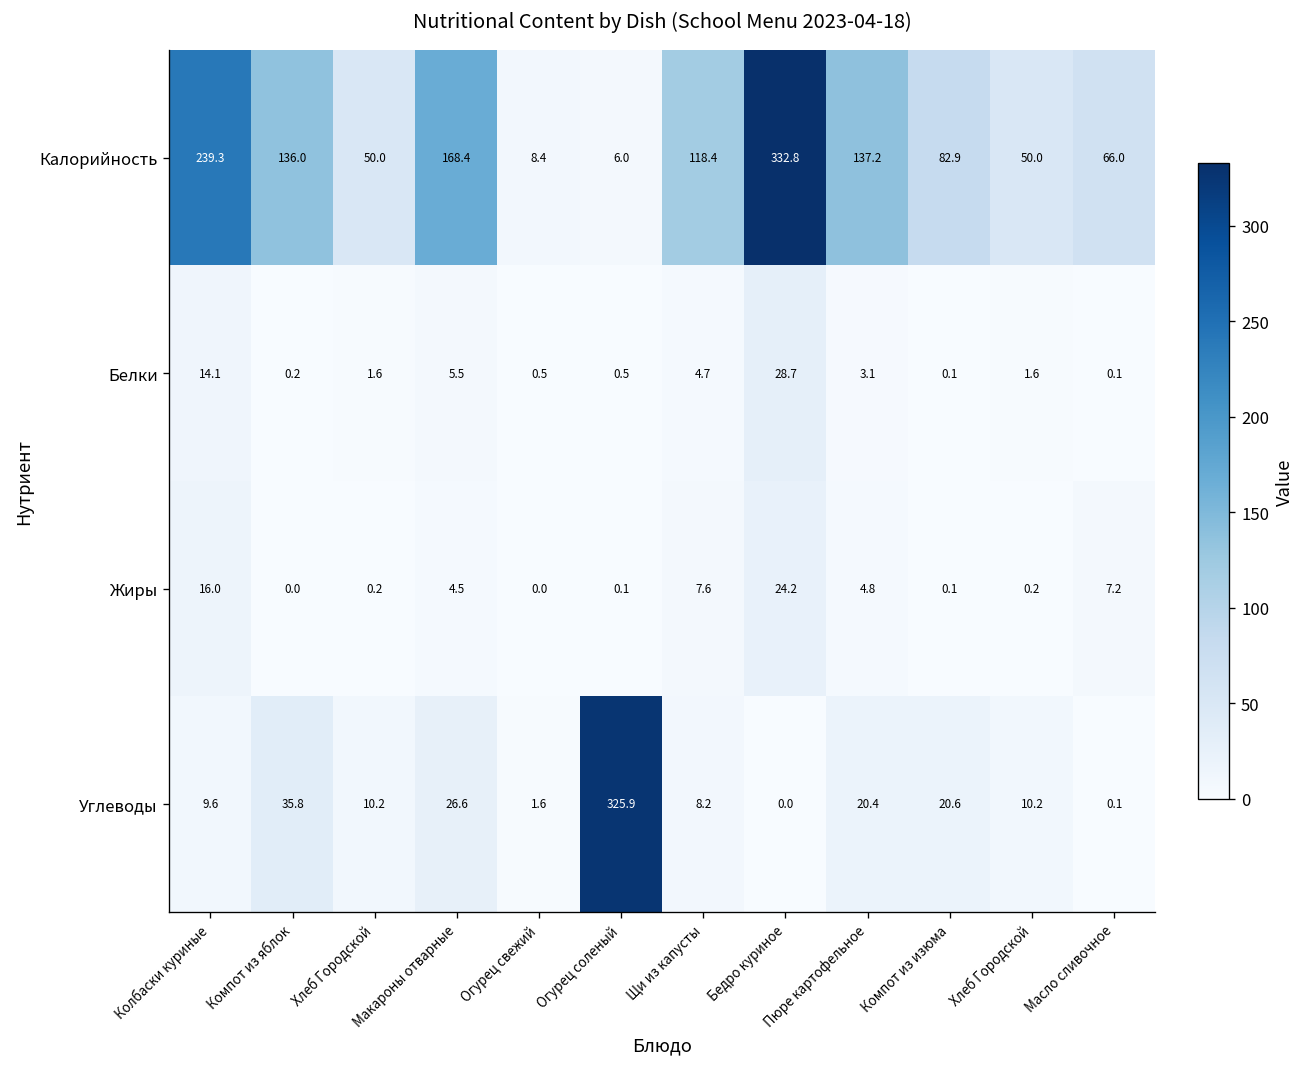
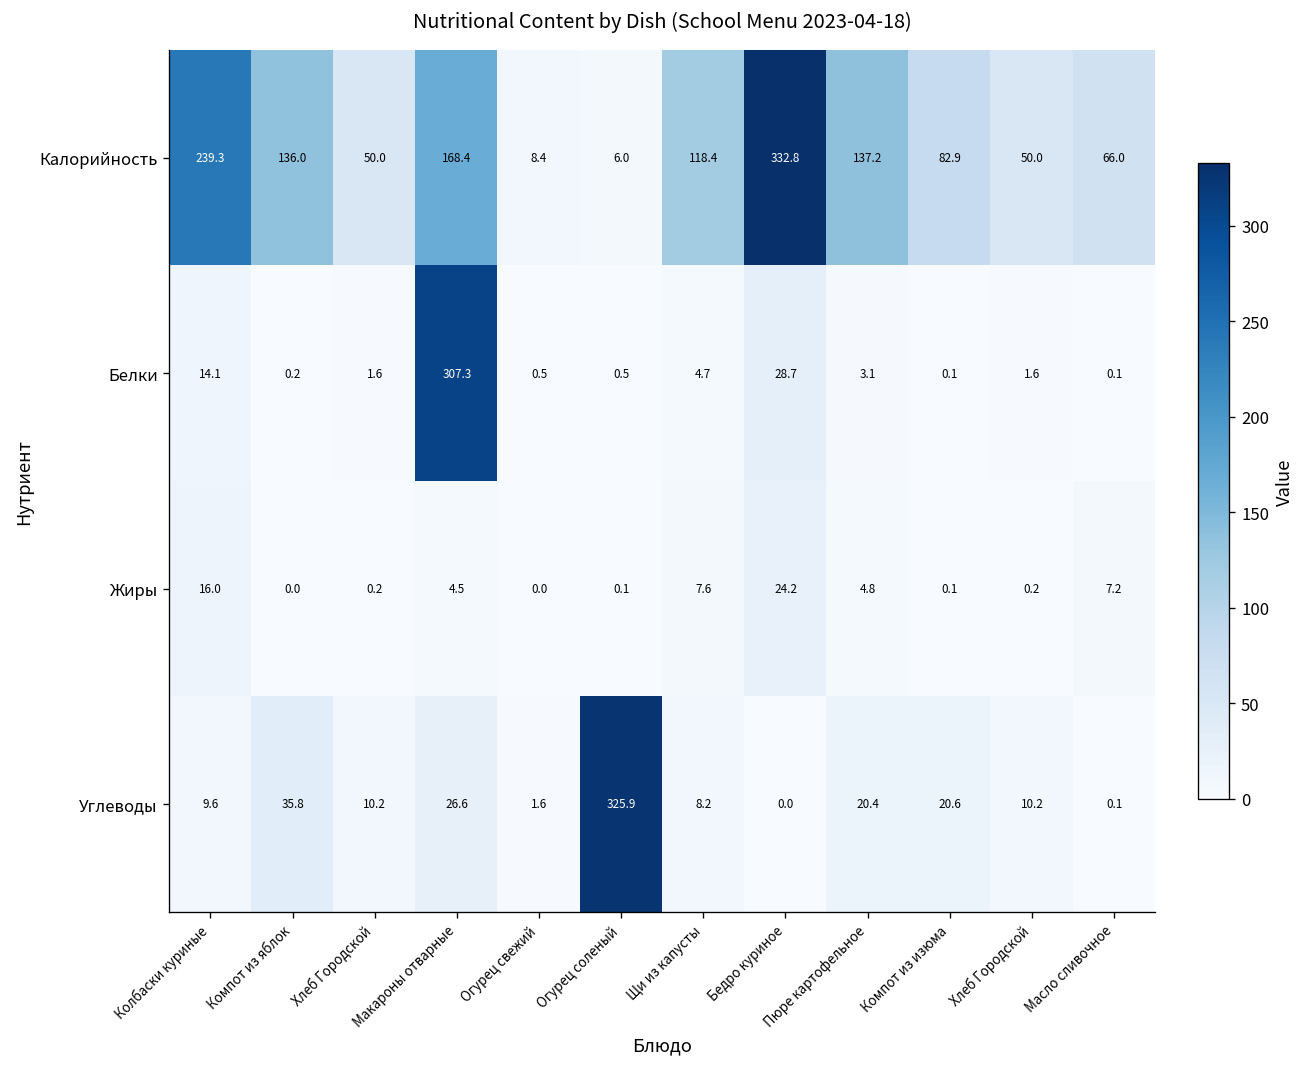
Белки, Макароны отварные: 5.5 -> 307.3
